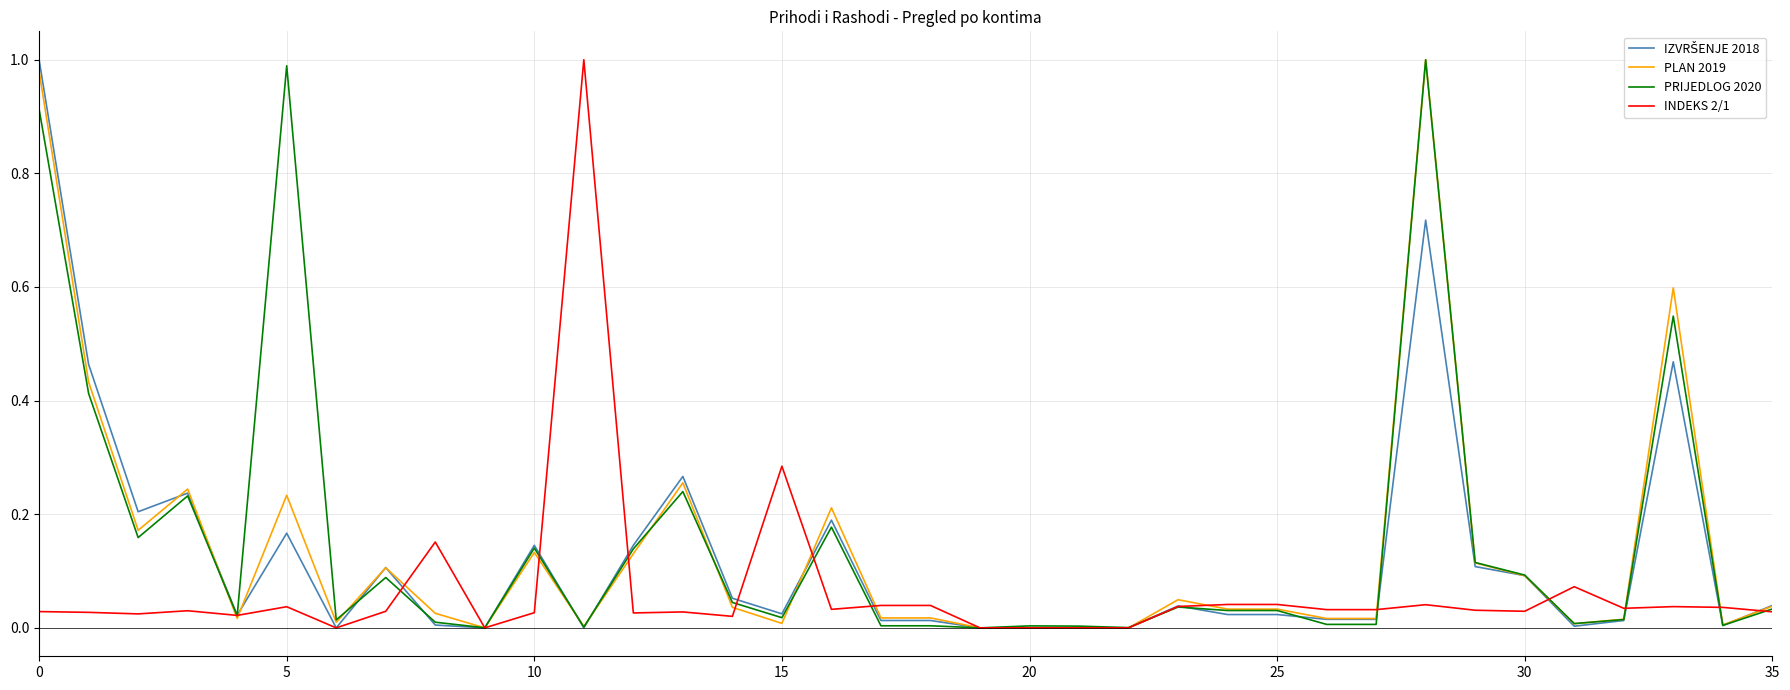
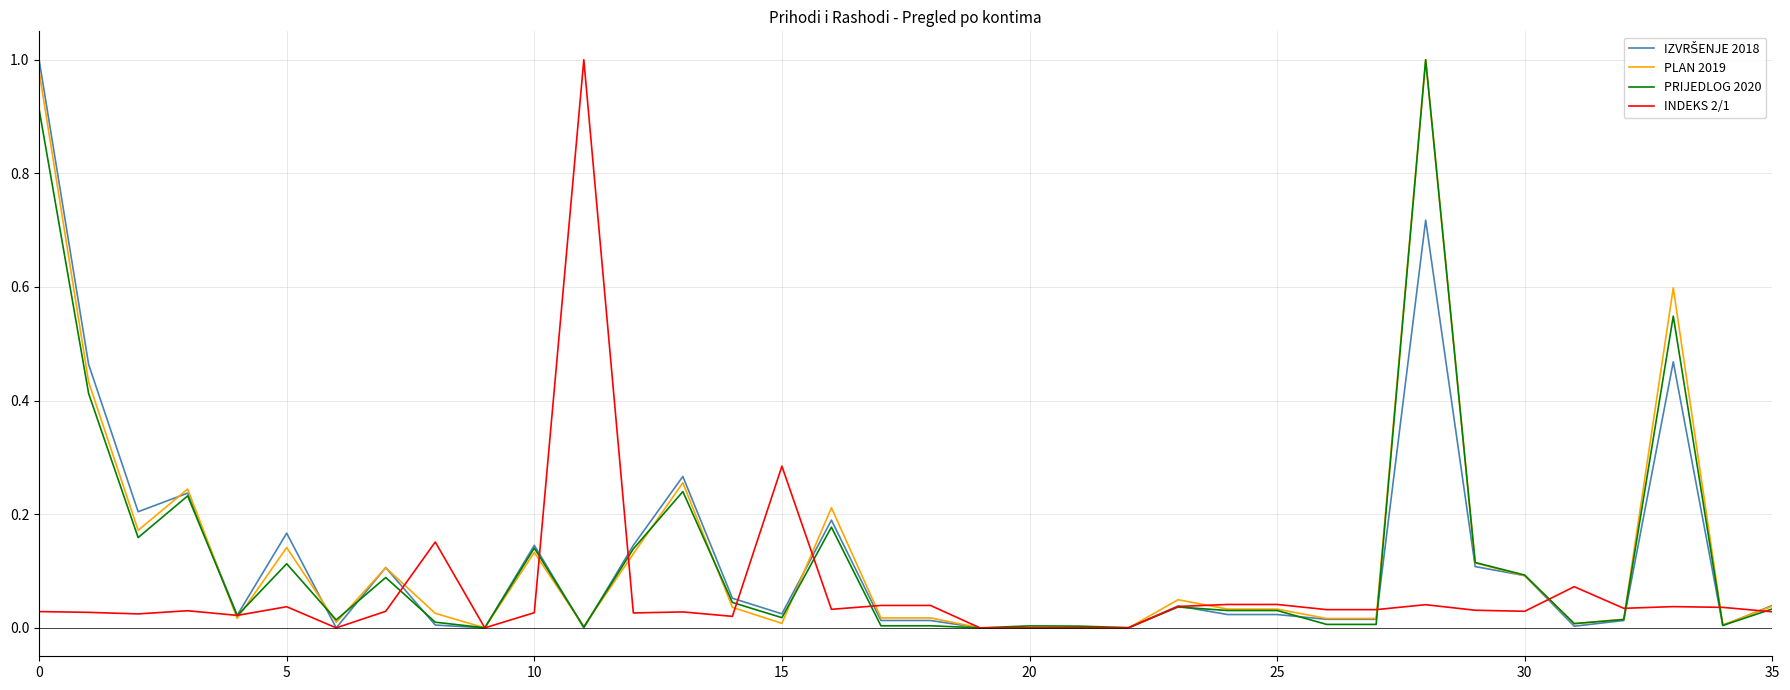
PLAN 2019, 5: 0.23 -> 0.14
PRIJEDLOG 2020, 5: 0.99 -> 0.11
